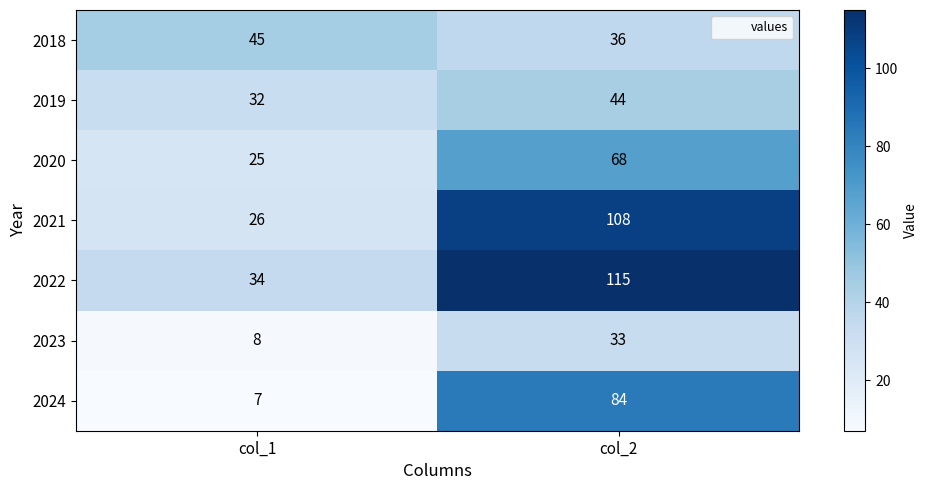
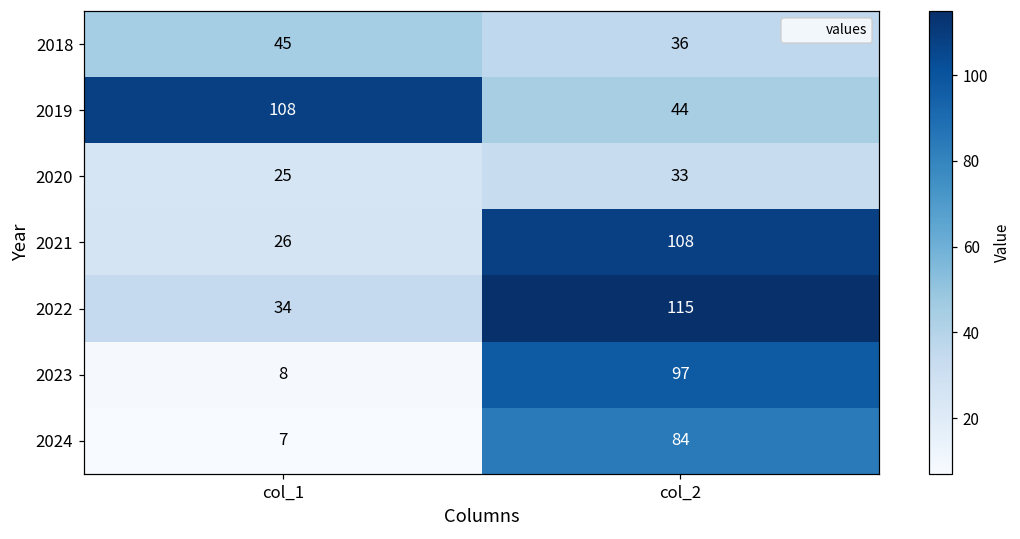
2019, col_1: 32 -> 108
2020, col_2: 68 -> 33
2023, col_2: 33 -> 97
